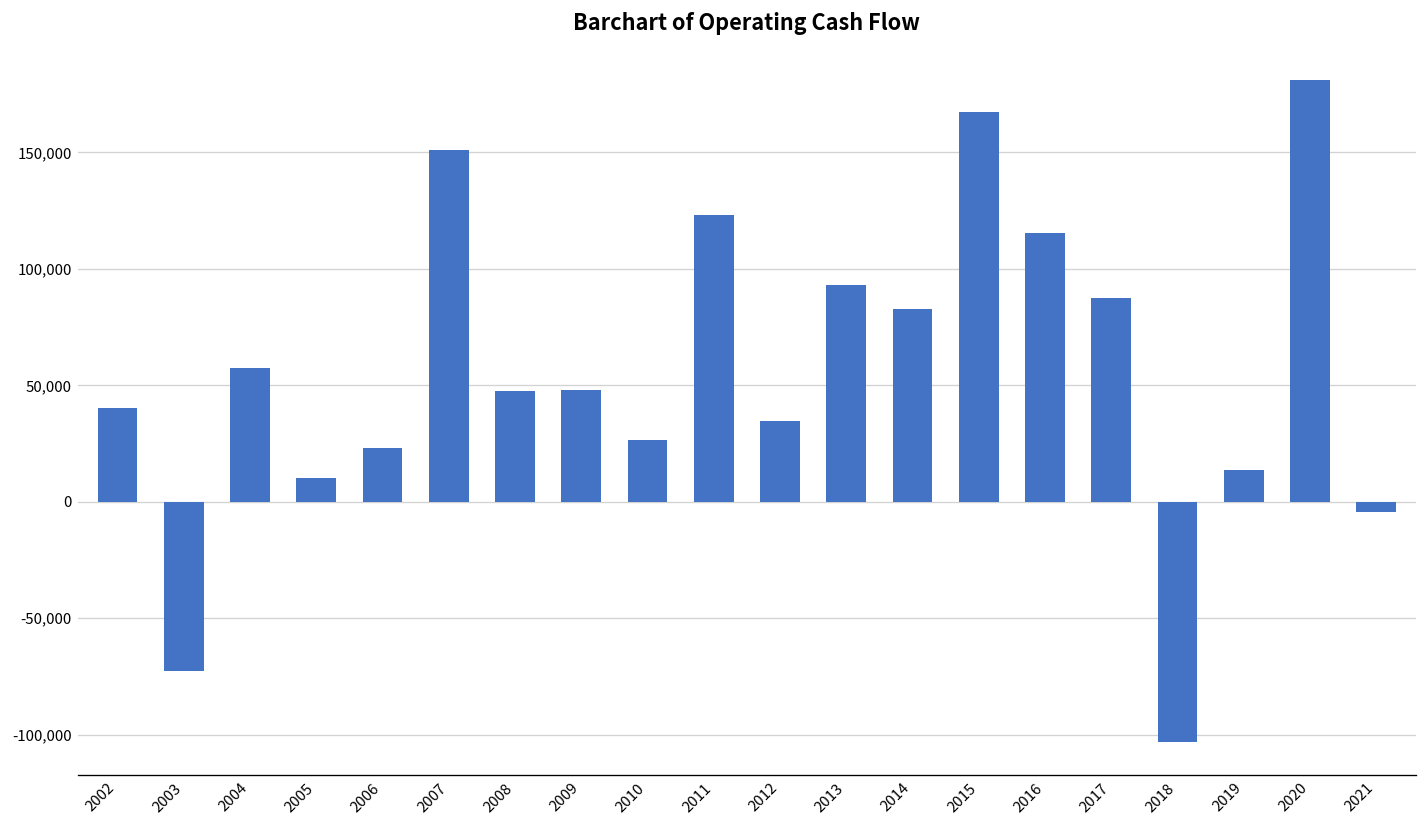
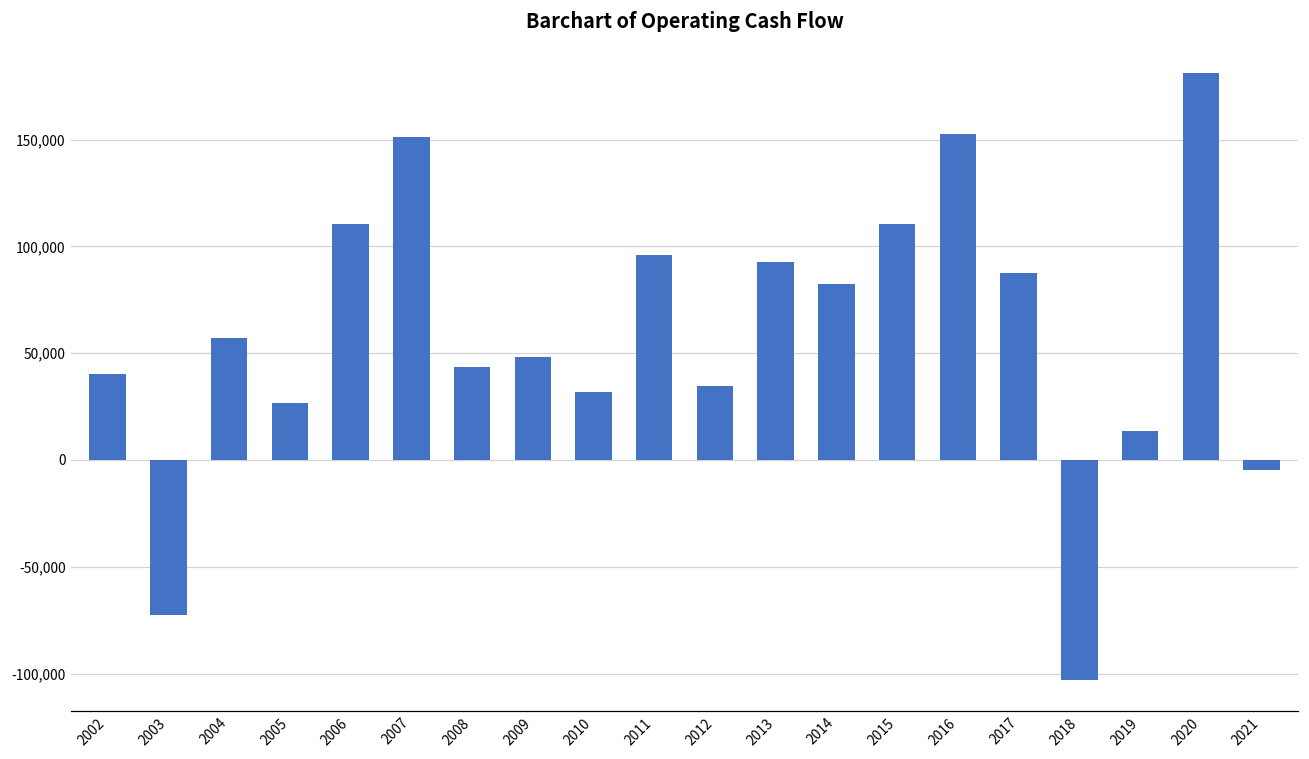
2005: 10,000 -> 27,000
2006: 23,000 -> 110,000
2008: 48,000 -> 43,000
2010: 26,000 -> 32,000
2011: 123,000 -> 96,000
2015: 167,000 -> 110,000
2016: 115,000 -> 152,000
